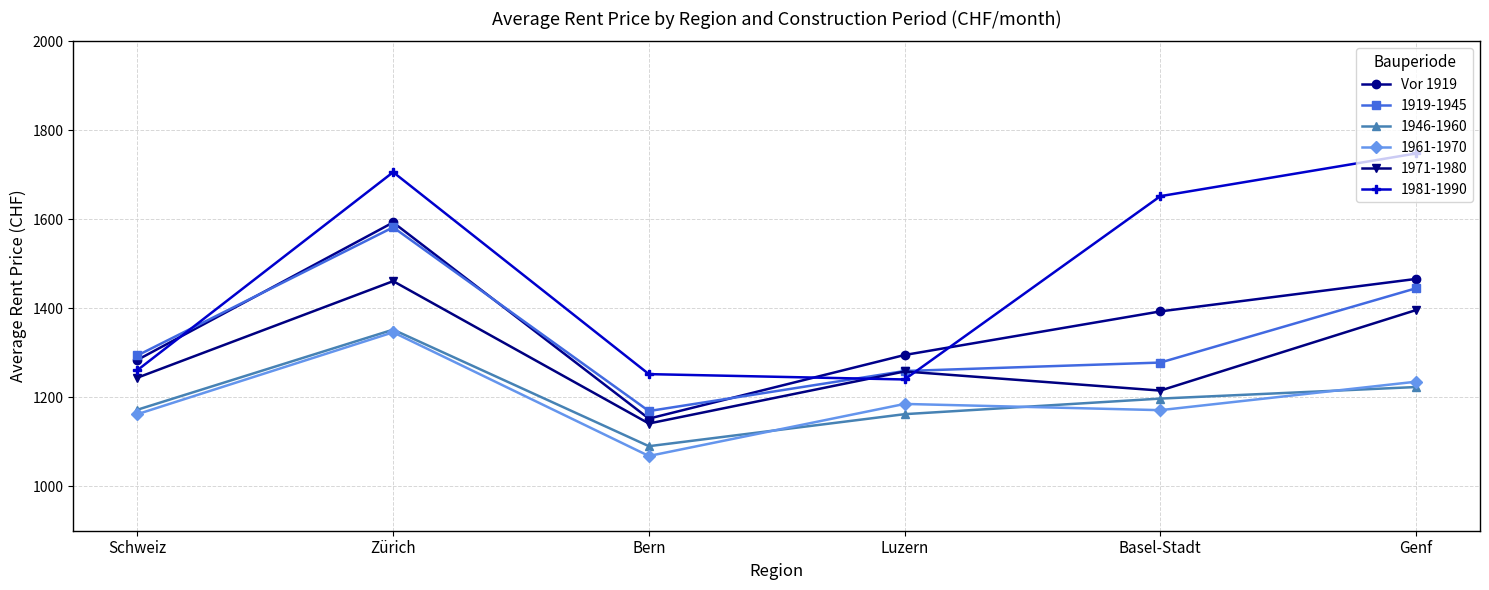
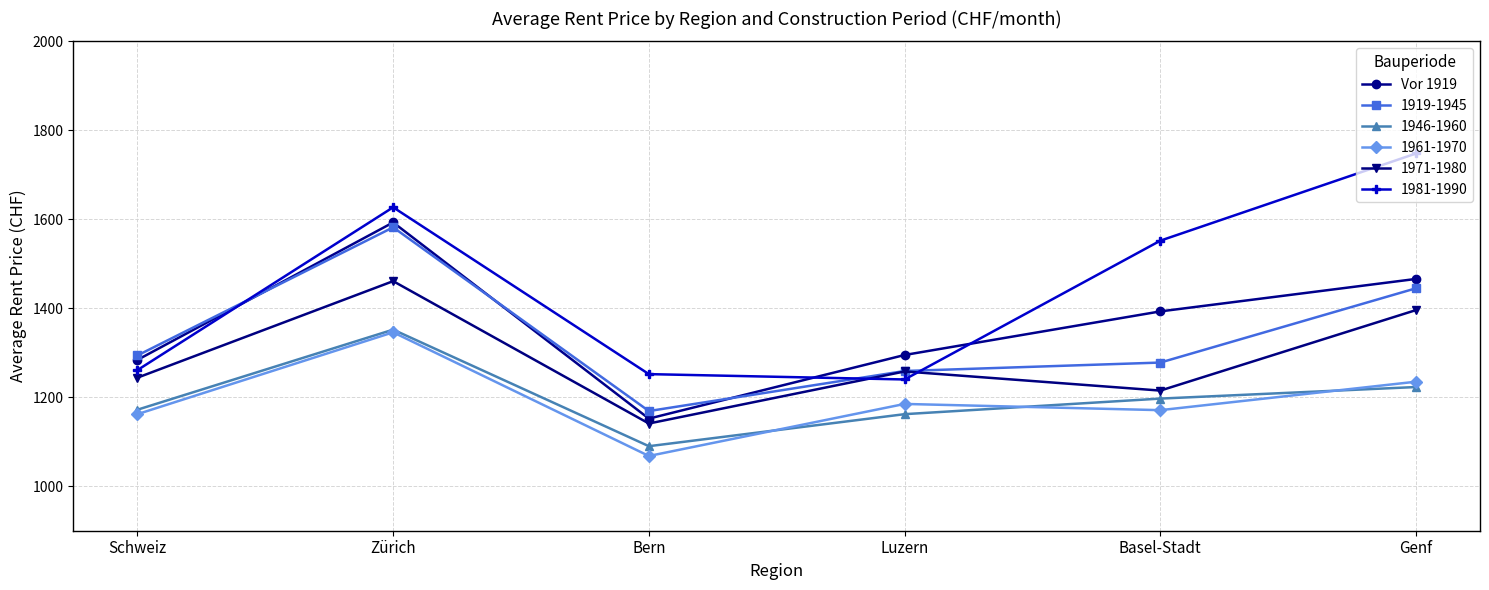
1981-1990, Zürich: 1710 -> 1630
1981-1990, Basel-Stadt: 1650 -> 1550
